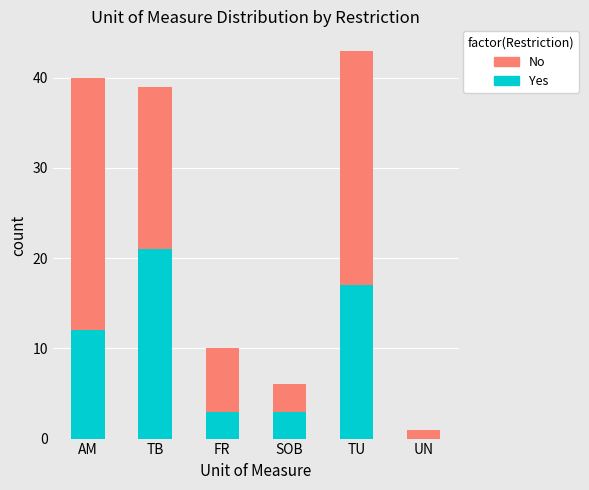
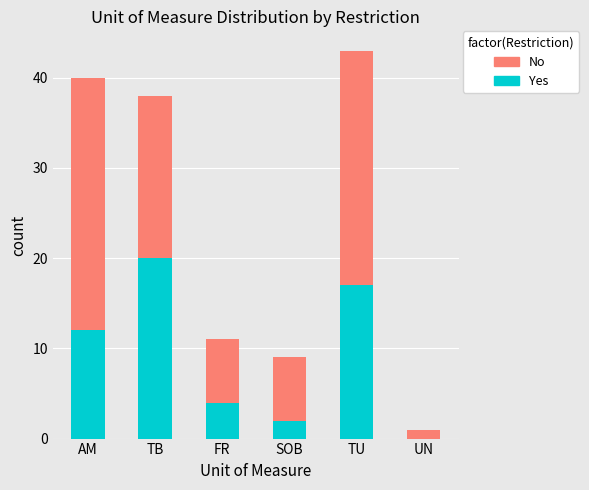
Yes, TB: 21 -> 20
Yes, FR: 3 -> 4
Yes, SOB: 3 -> 2
No, SOB: 3 -> 7
